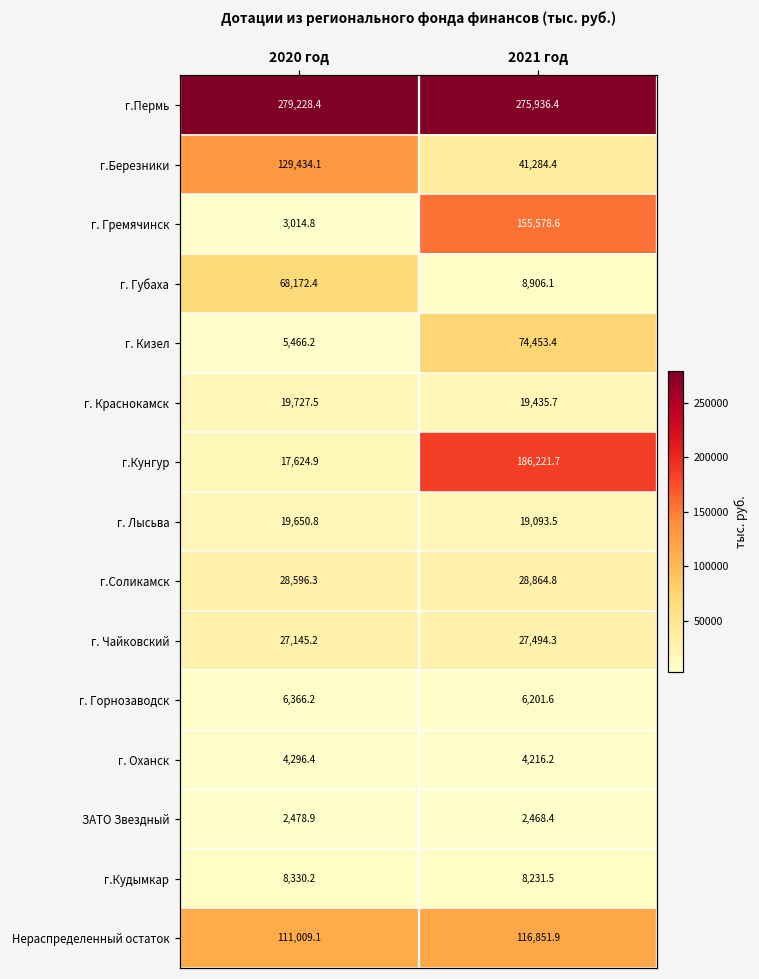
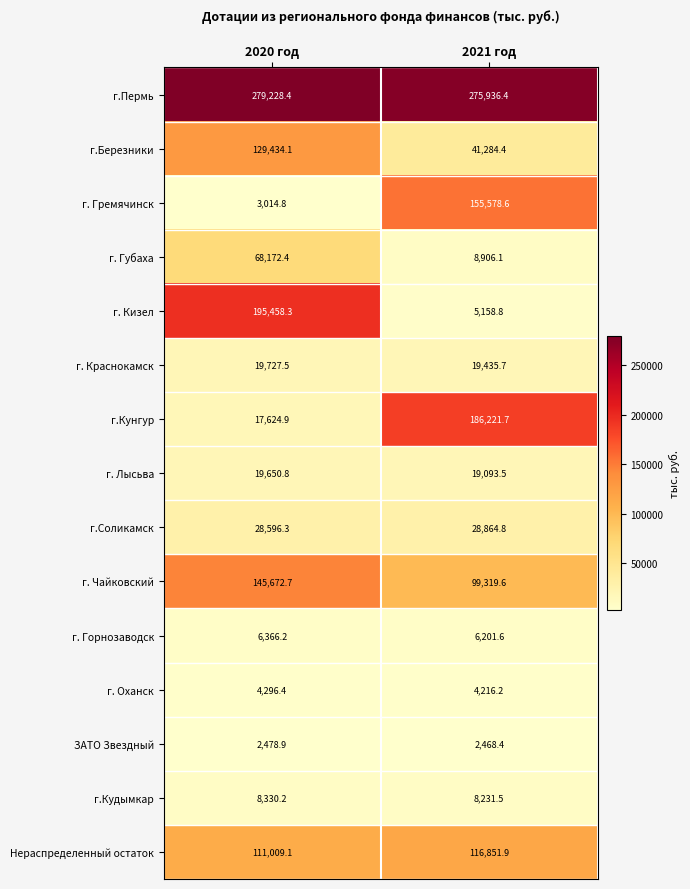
г. Кизел, 2020 год: 5,466.2 -> 195,458.3
г. Кизел, 2021 год: 74,453.4 -> 5,158.8
г. Чайковский, 2020 год: 27,145.2 -> 145,672.7
г. Чайковский, 2021 год: 27,494.3 -> 99,319.6
